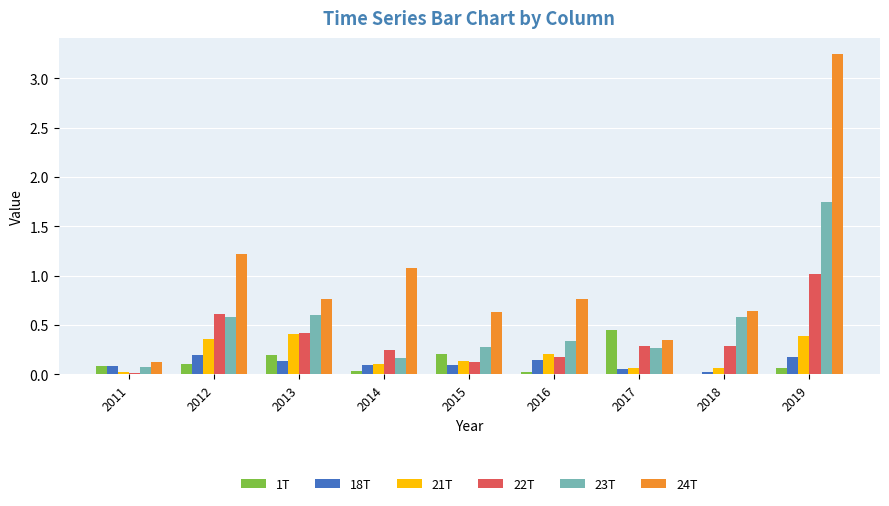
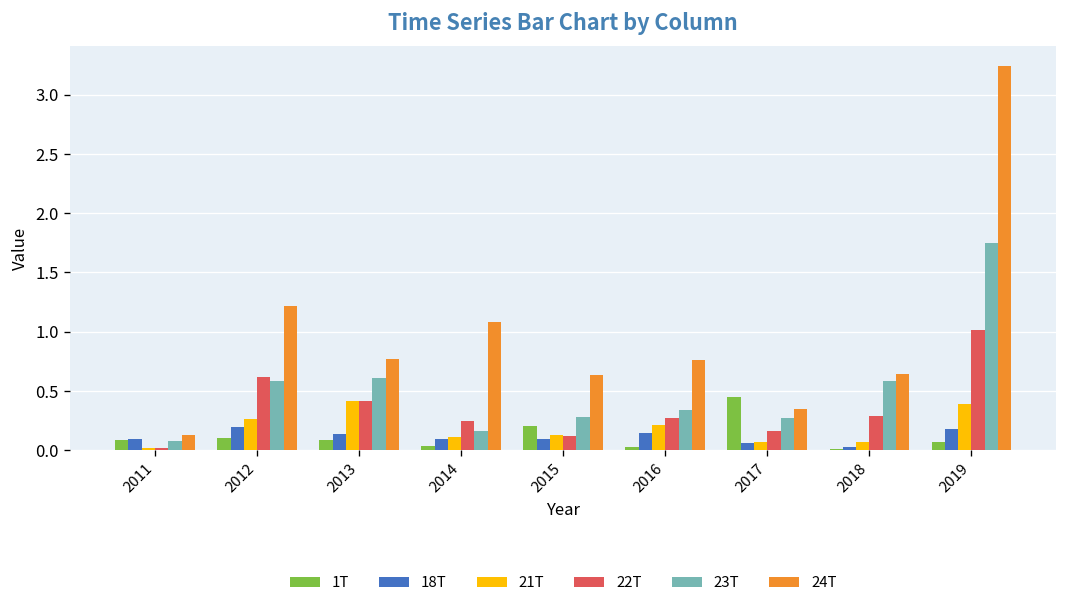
21T, 2012: 0.4 -> 0.3
1T, 2013: 0.2 -> 0.1
22T, 2016: 0.2 -> 0.3
22T, 2017: 0.3 -> 0.2
